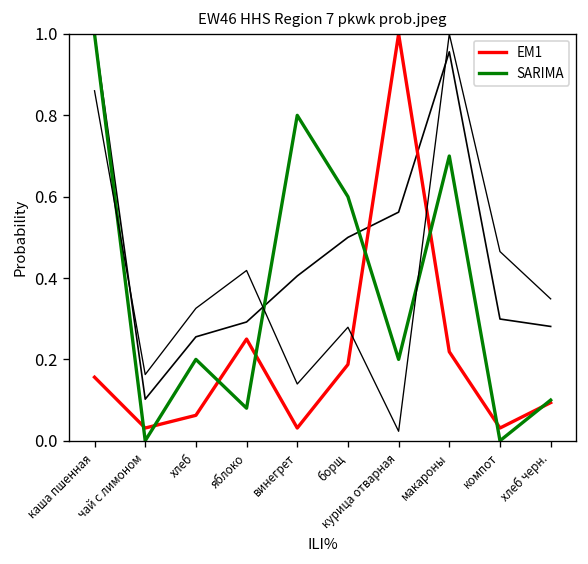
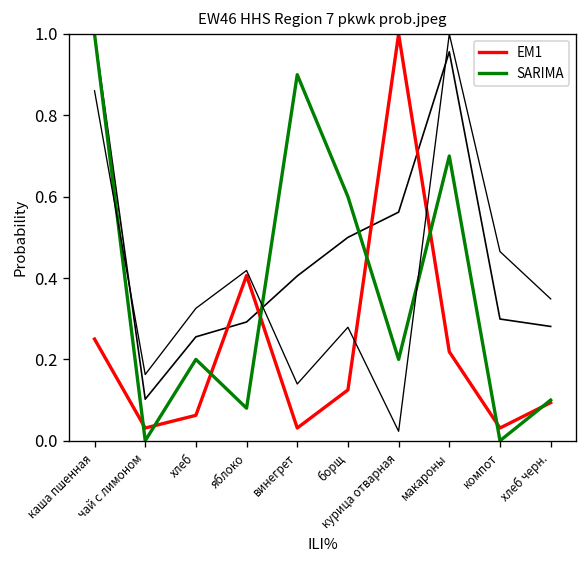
EM1, каша пшенная: 0.16 -> 0.25
EM1, яблоко: 0.25 -> 0.41
SARIMA, винегрет: 0.80 -> 0.90
EM1, борщ: 0.19 -> 0.13
